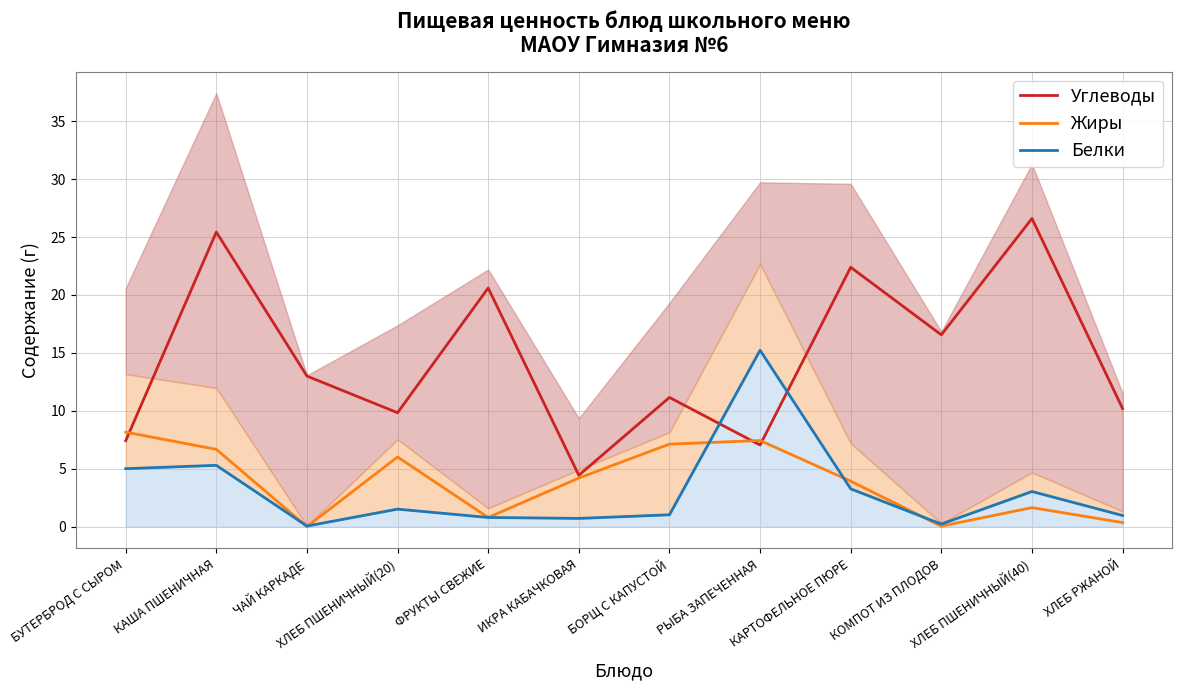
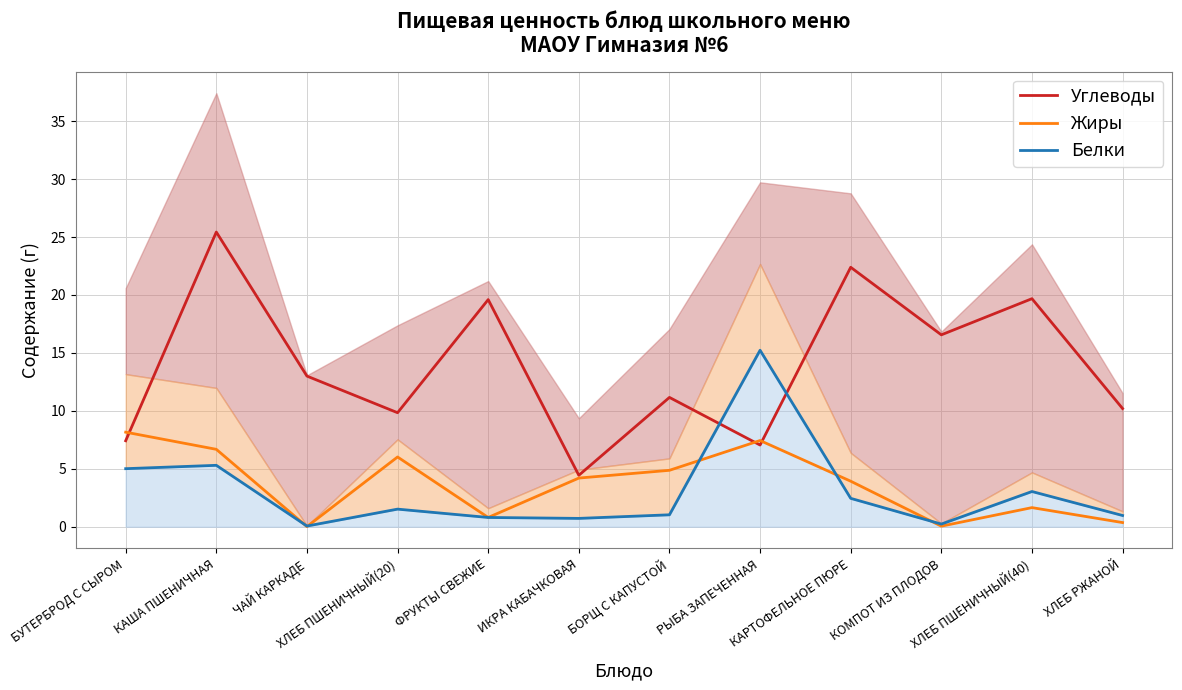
Углеводы, ФРУКТЫ СВЕЖИЕ: 20.6 -> 19.6
Жиры, БОРЩ С КАПУСТОЙ: 7.1 -> 4.9
Белки, КАРТОФЕЛЬНОЕ ПЮРЕ: 3.3 -> 2.5
Углеводы, ХЛЕБ ПШЕНИЧНЫЙ(40): 26.6 -> 19.7
